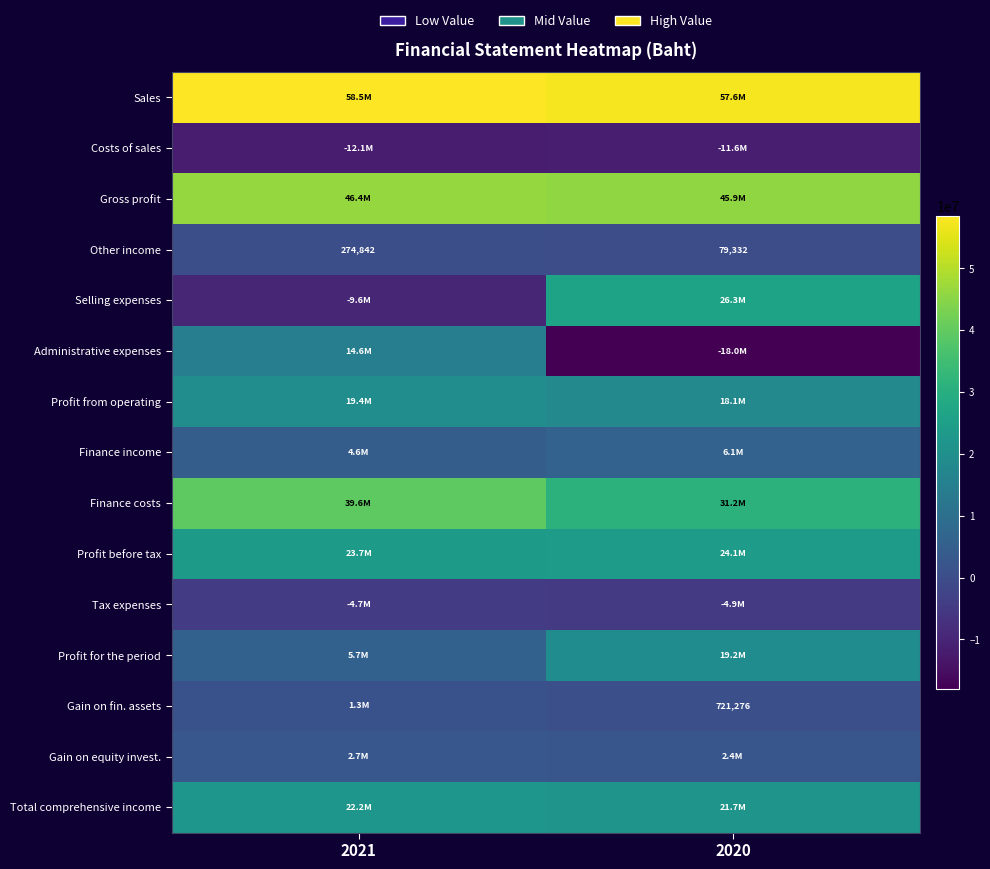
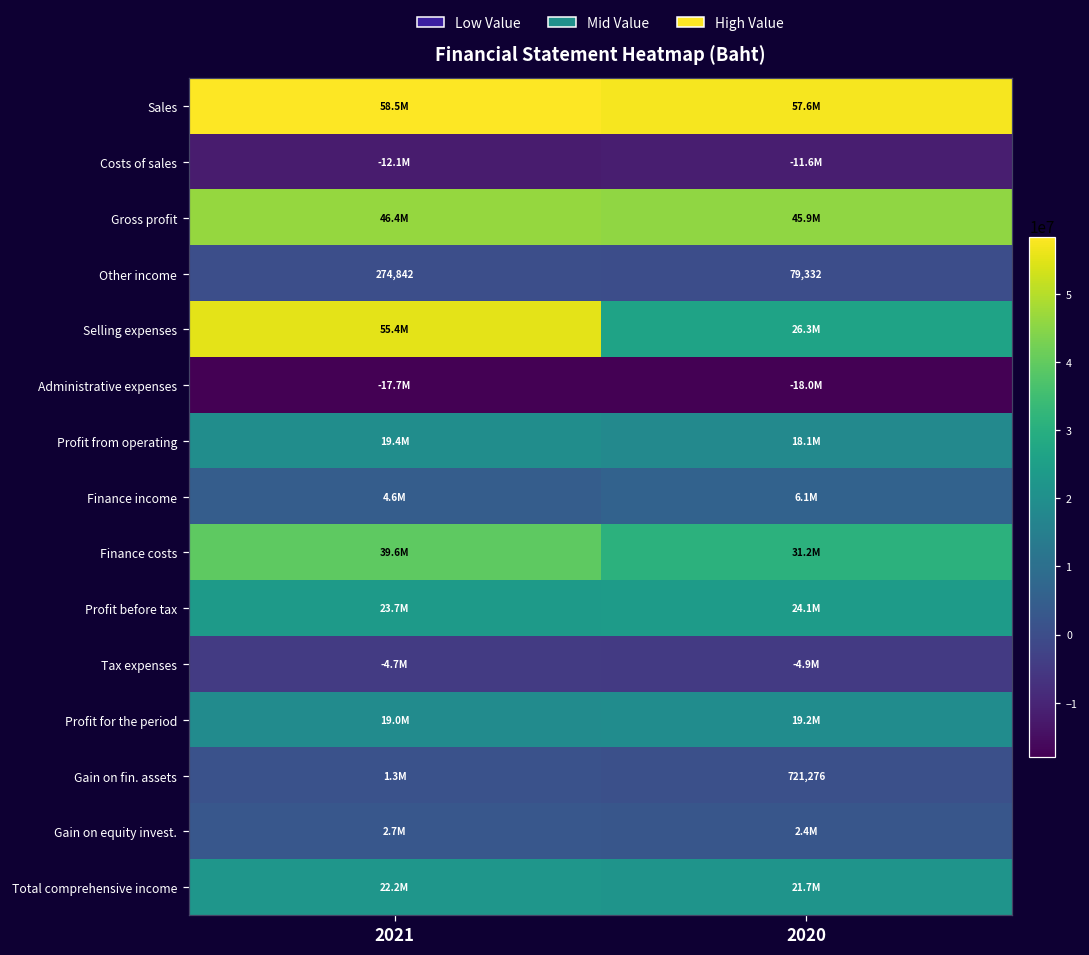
Selling expenses, 2021: -9.6M -> 55.4M
Administrative expenses, 2021: 14.6M -> -17.7M
Profit for the period, 2021: 5.7M -> 19.0M
